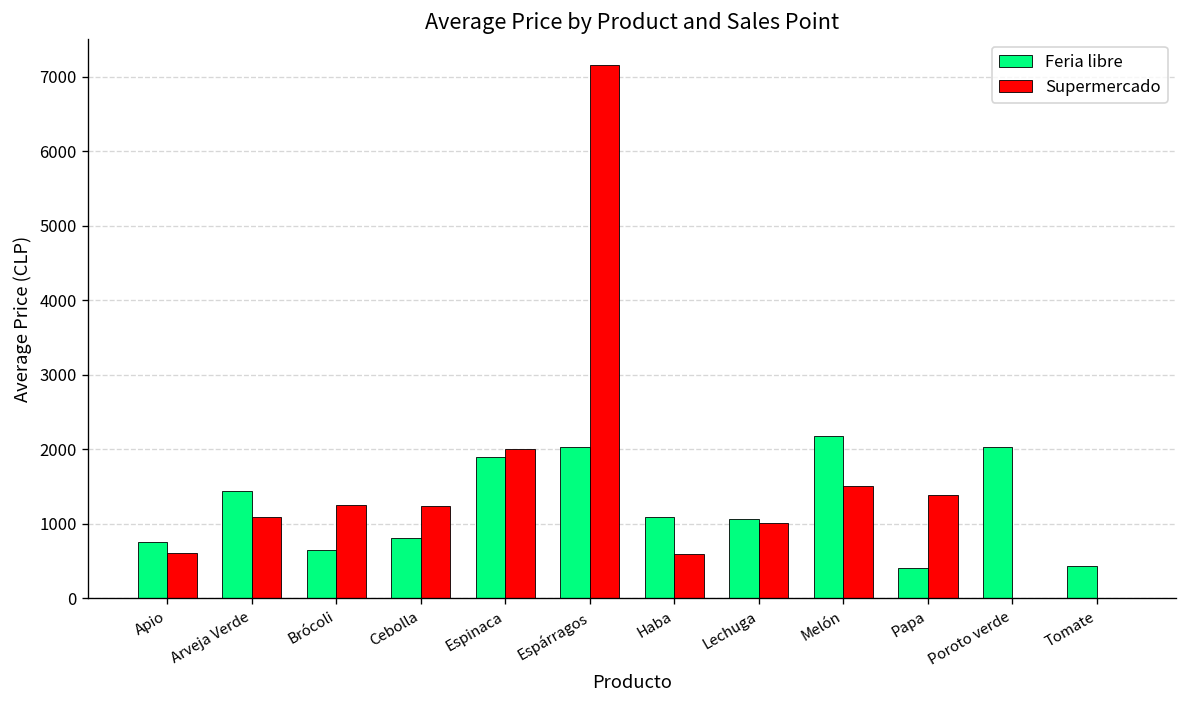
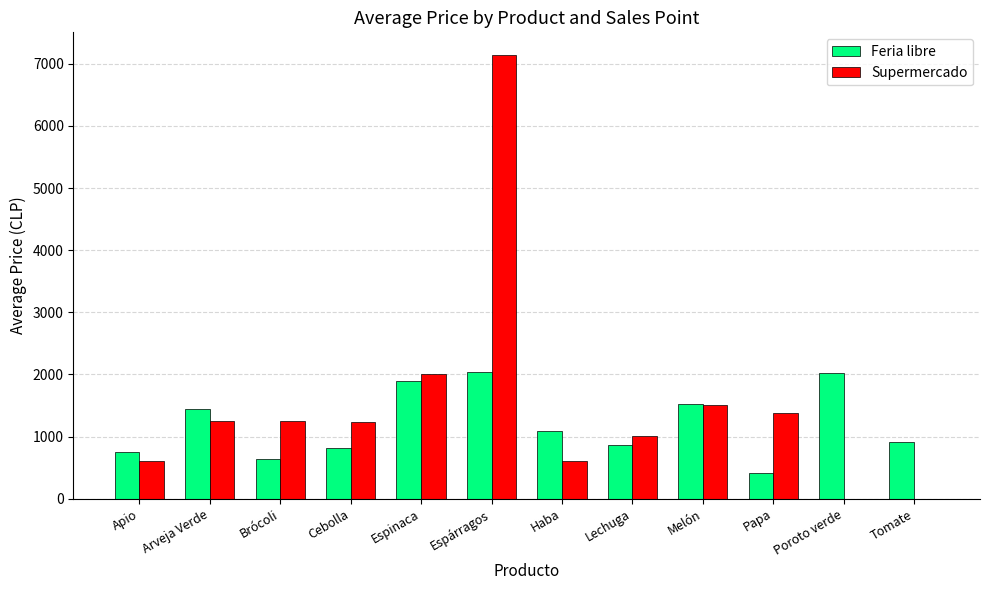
Supermercado, Arveja Verde: 1100 -> 1300
Feria libre, Lechuga: 1100 -> 900
Feria libre, Melón: 2200 -> 1500
Feria libre, Tomate: 400 -> 900
